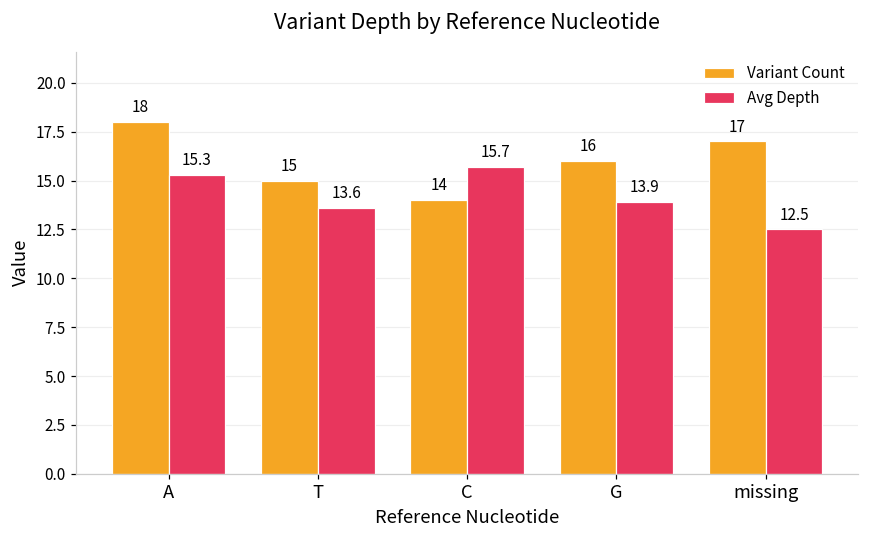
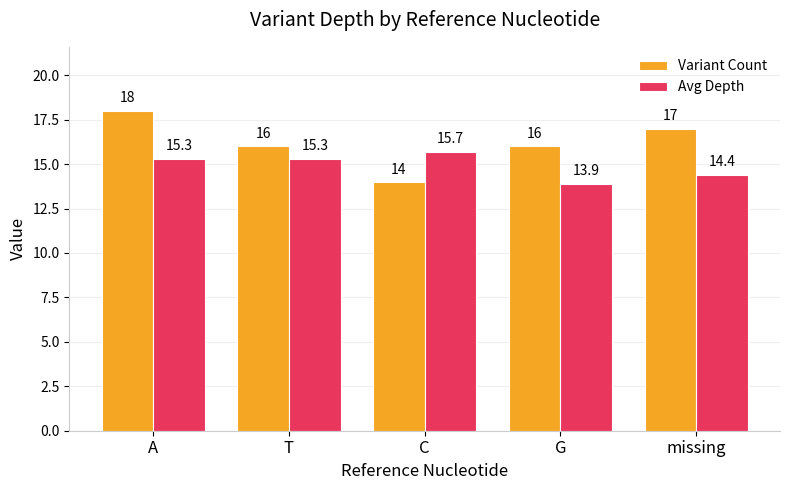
Variant Count, T: 15 -> 16
Avg Depth, T: 13.6 -> 15.3
Avg Depth, missing: 12.5 -> 14.4
